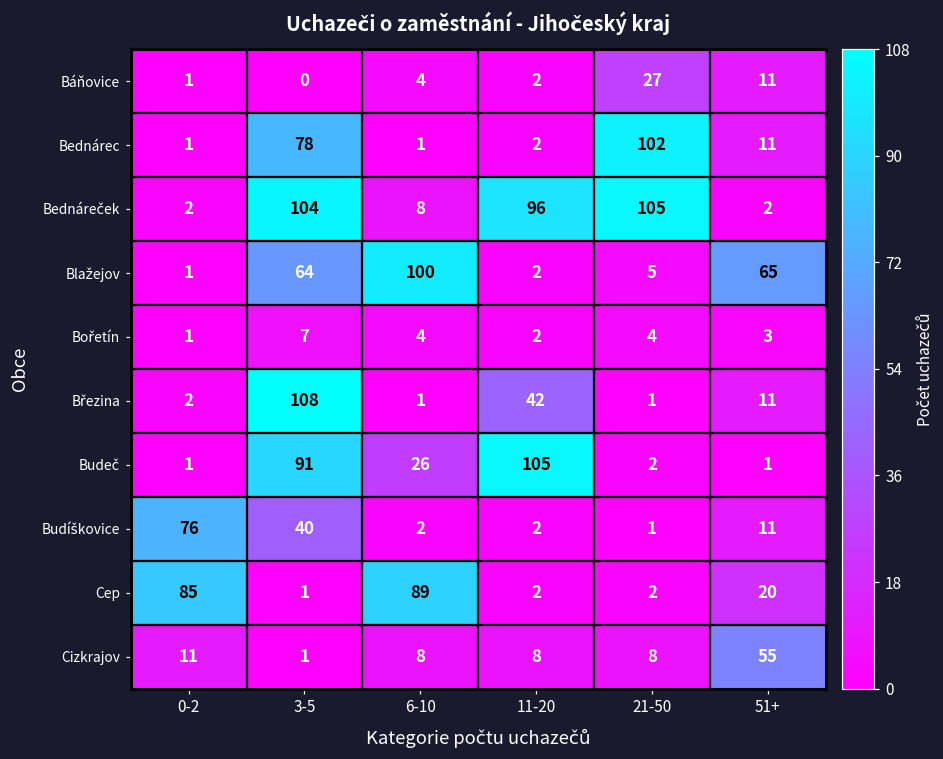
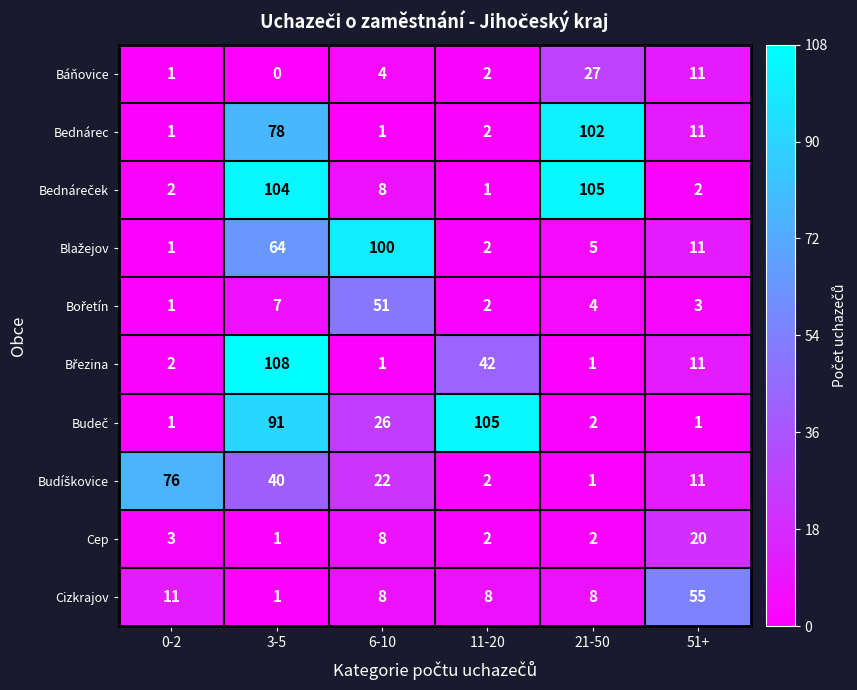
Bednáreček, 11-20: 96 -> 1
Blažejov, 51+: 65 -> 11
Bořetín, 6-10: 4 -> 51
Budíškovice, 6-10: 2 -> 22
Cep, 0-2: 85 -> 3
Cep, 6-10: 89 -> 8
